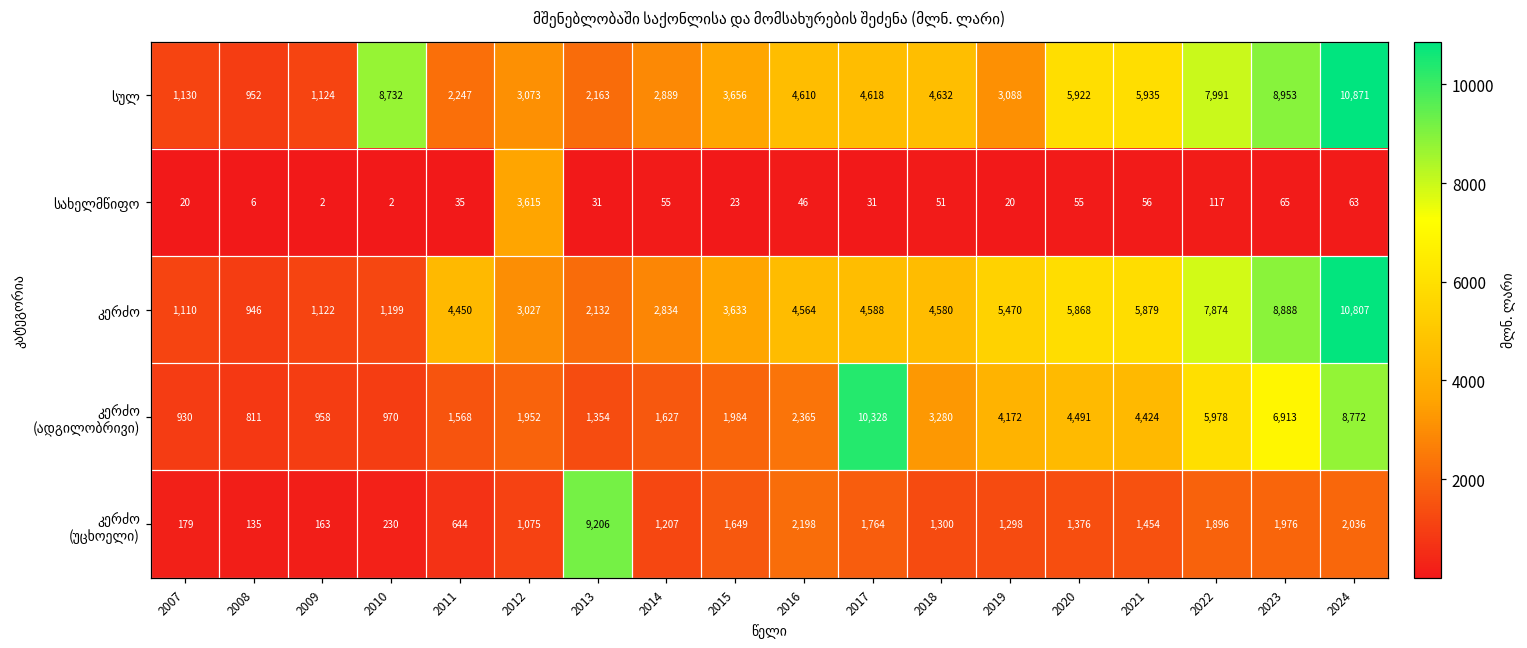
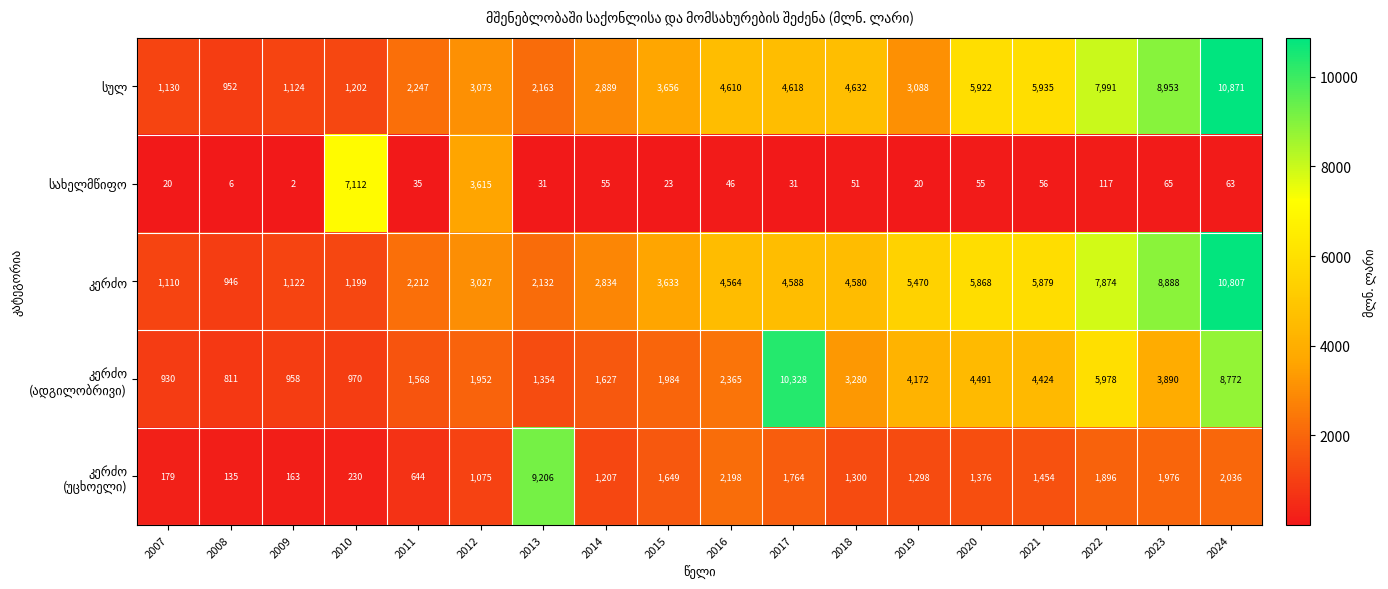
სულ, 2010: 8,732 -> 1,202
სახელმწიფო, 2010: 2 -> 7,112
კერძო, 2011: 4,450 -> 2,212
კერძო (ადგილობრივი), 2023: 6,913 -> 3,890
